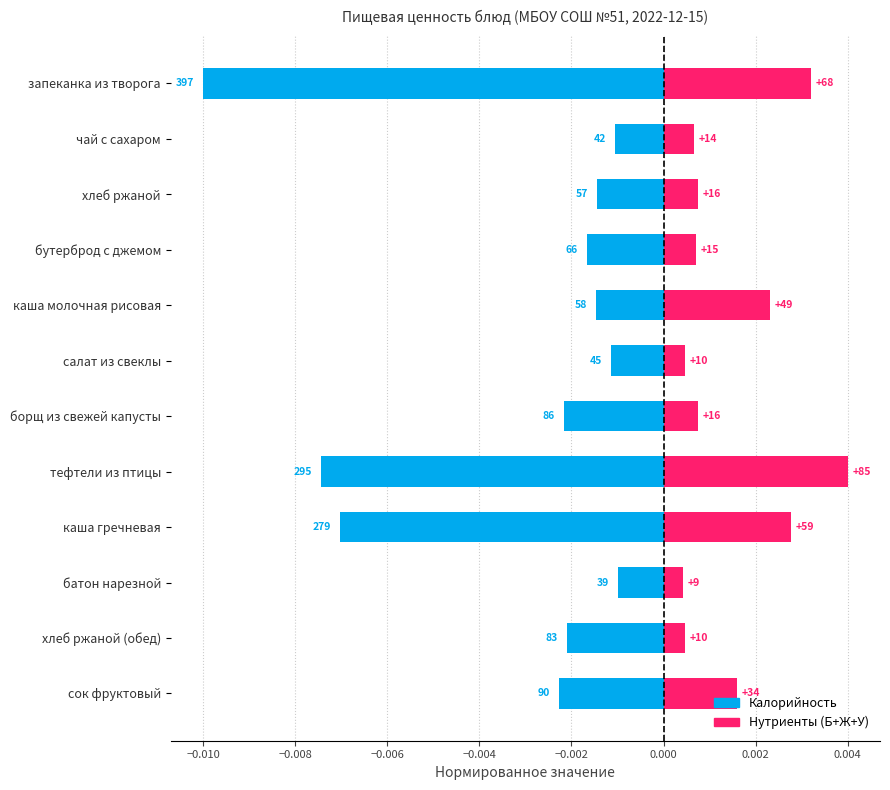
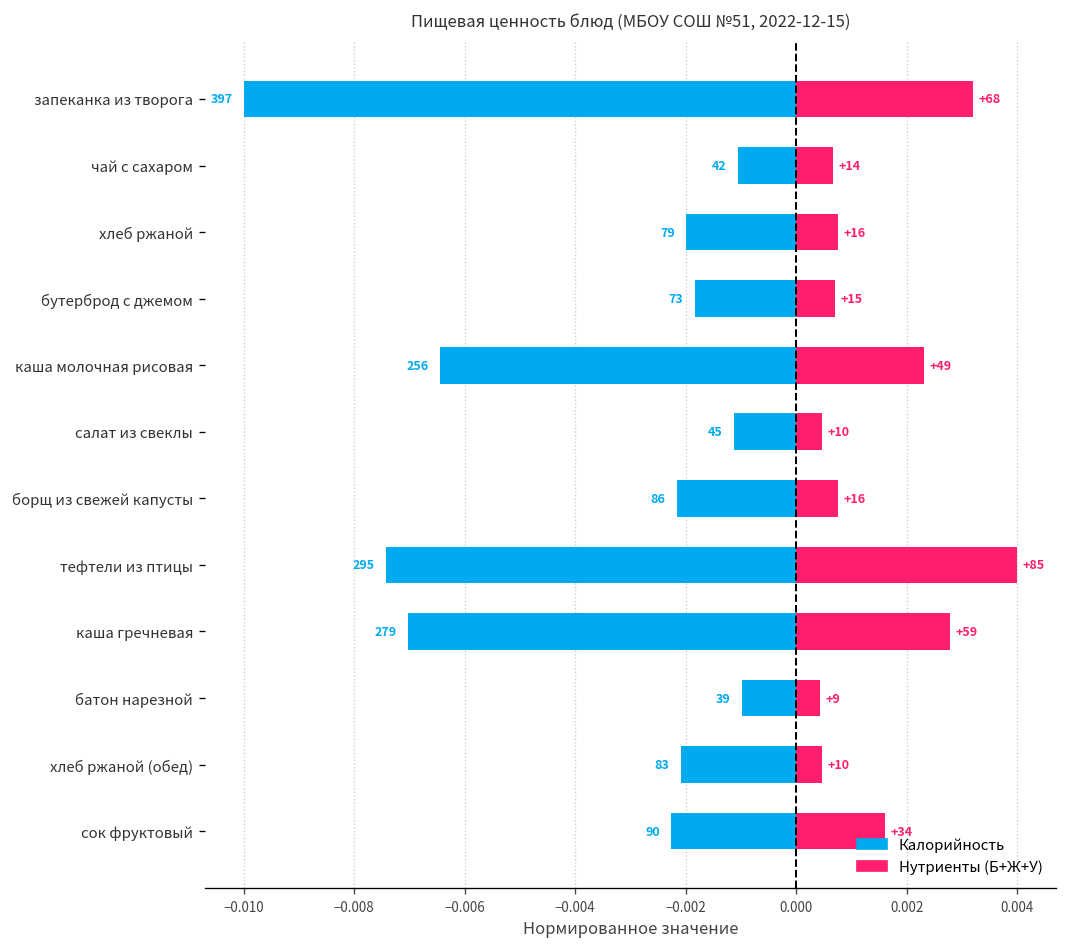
Калорийность, хлеб ржаной: 57 -> 79
Калорийность, бутерброд с джемом: 66 -> 73
Калорийность, каша молочная рисовая: 58 -> 256
